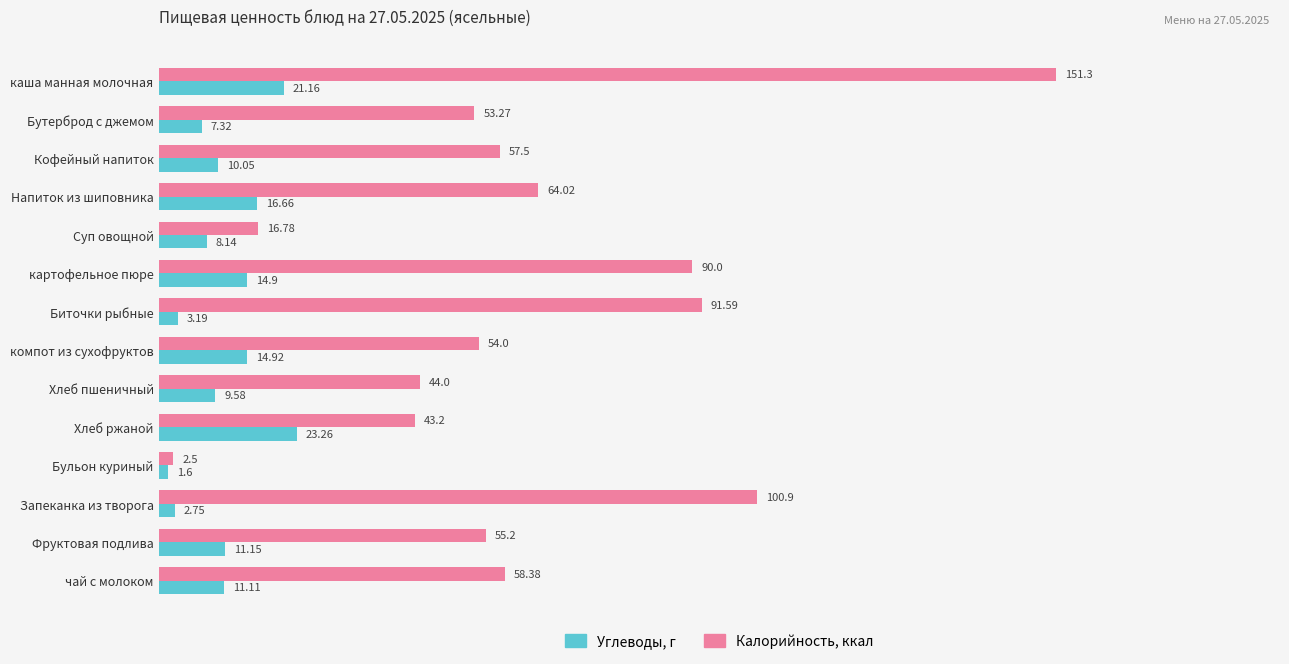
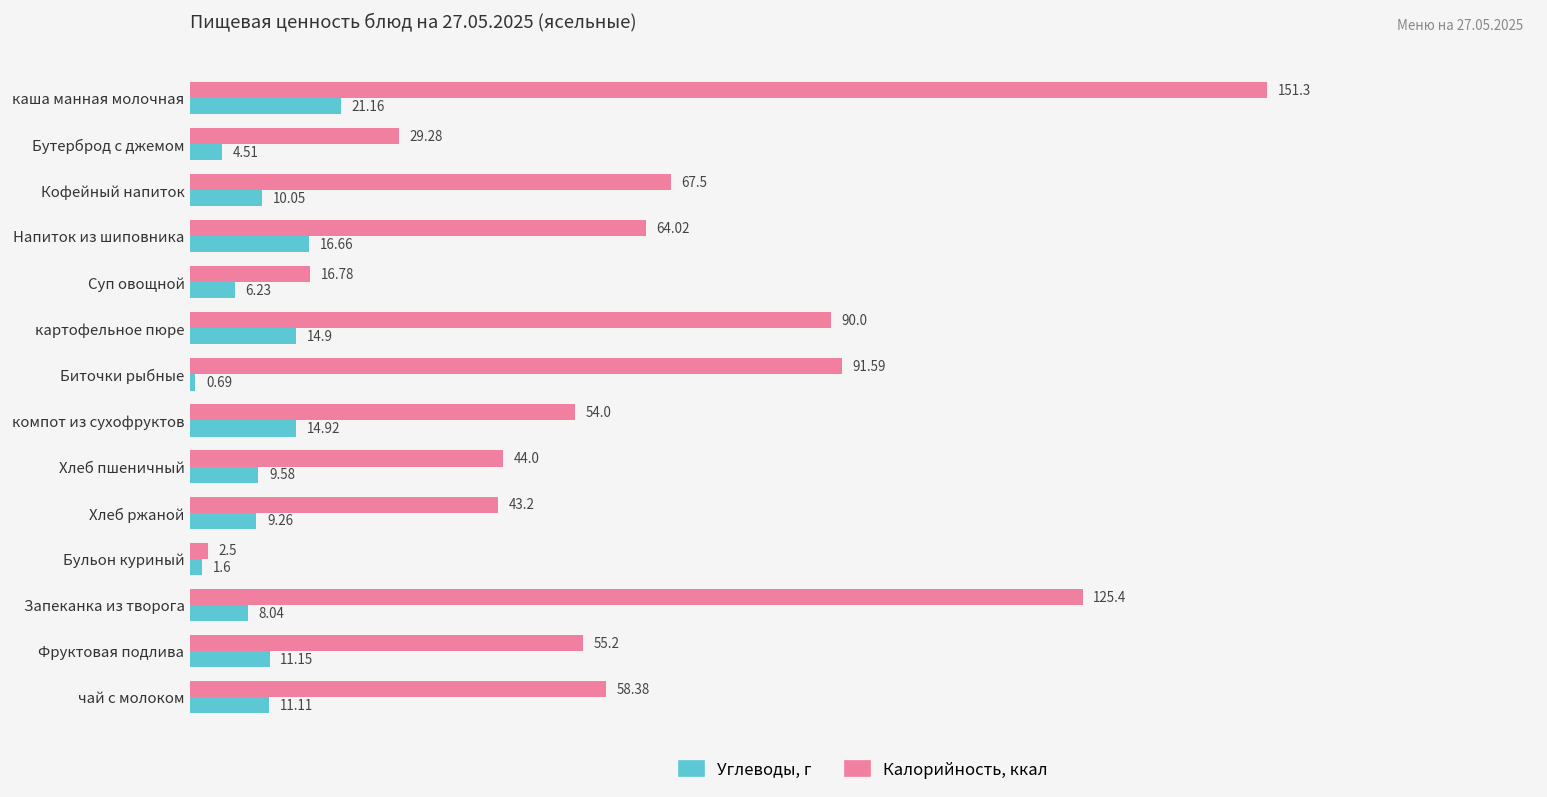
Калорийность, ккал, Бутерброд с джемом: 53.27 -> 29.28
Углеводы, г, Бутерброд с джемом: 7.32 -> 4.51
Калорийность, ккал, Кофейный напиток: 57.5 -> 67.5
Углеводы, г, Суп овощной: 8.14 -> 6.23
Углеводы, г, Биточки рыбные: 3.19 -> 0.69
Углеводы, г, Хлеб ржаной: 23.26 -> 9.26
Калорийность, ккал, Запеканка из творога: 100.9 -> 125.4
Углеводы, г, Запеканка из творога: 2.75 -> 8.04
